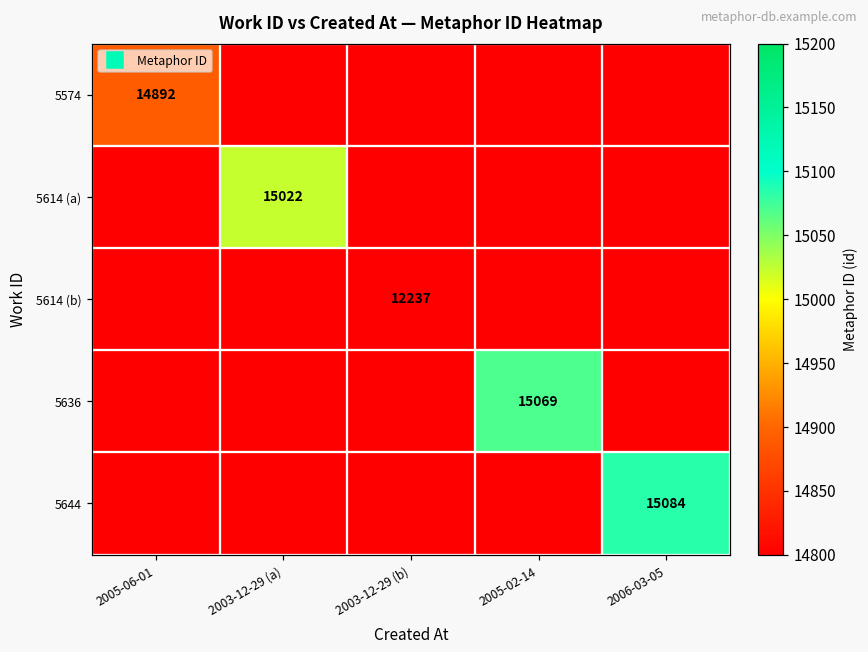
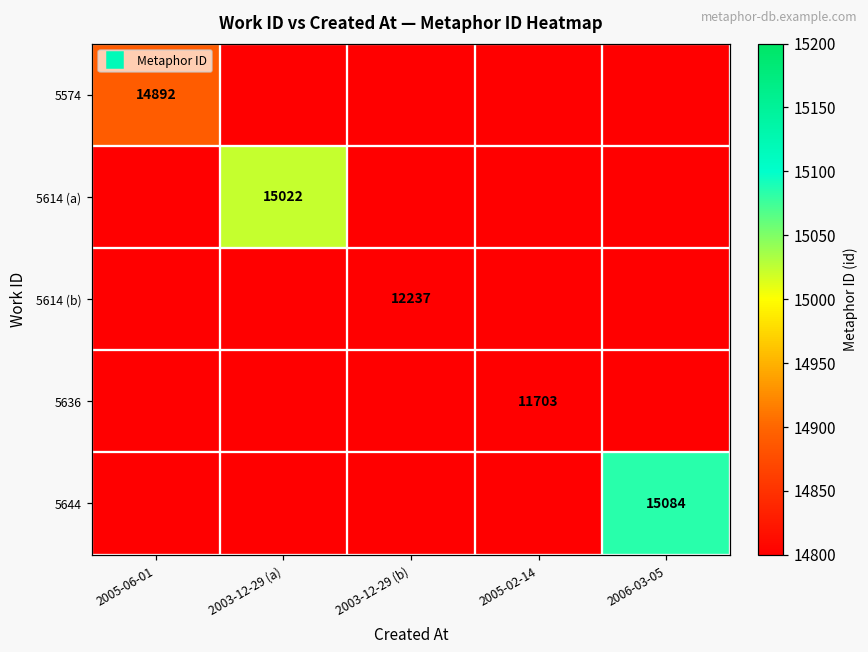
5636, 2005-02-14: 15069 -> 11703
